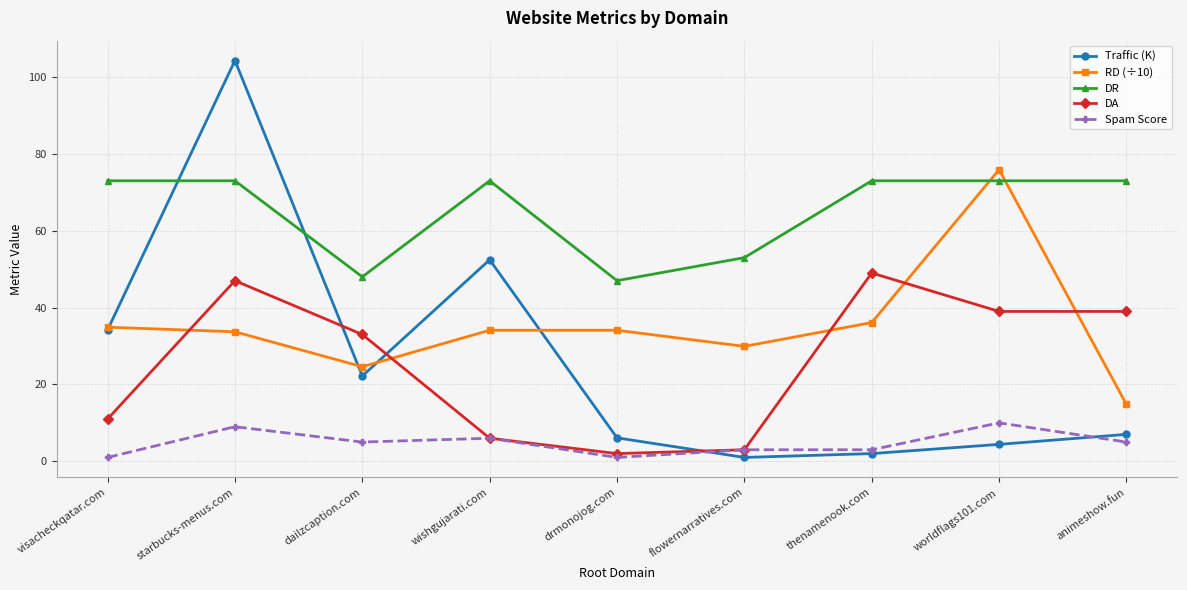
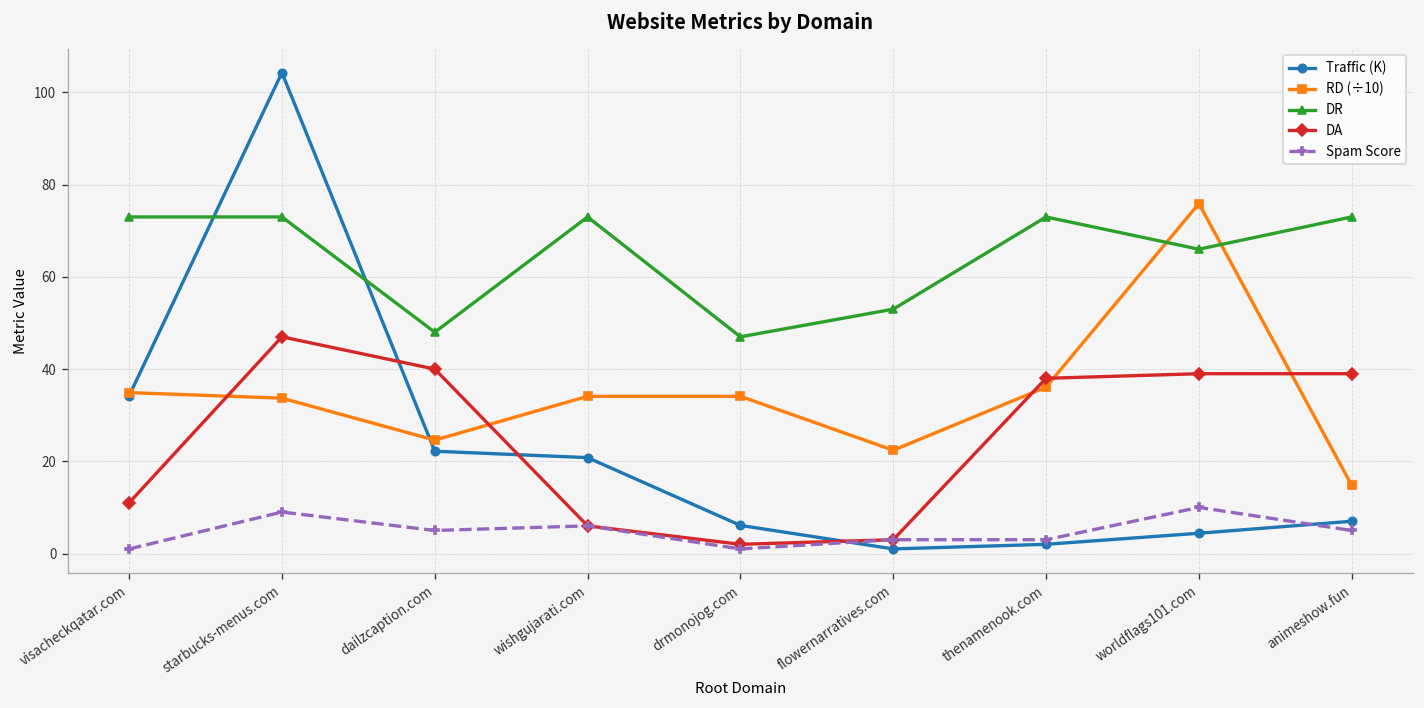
DA, dailzcaption.com: 33 -> 40
Traffic (K), wishgujarati.com: 52 -> 21
RD (÷10), flowernarratives.com: 30 -> 22
DA, thenamenook.com: 49 -> 38
DR, worldflags101.com: 73 -> 66
